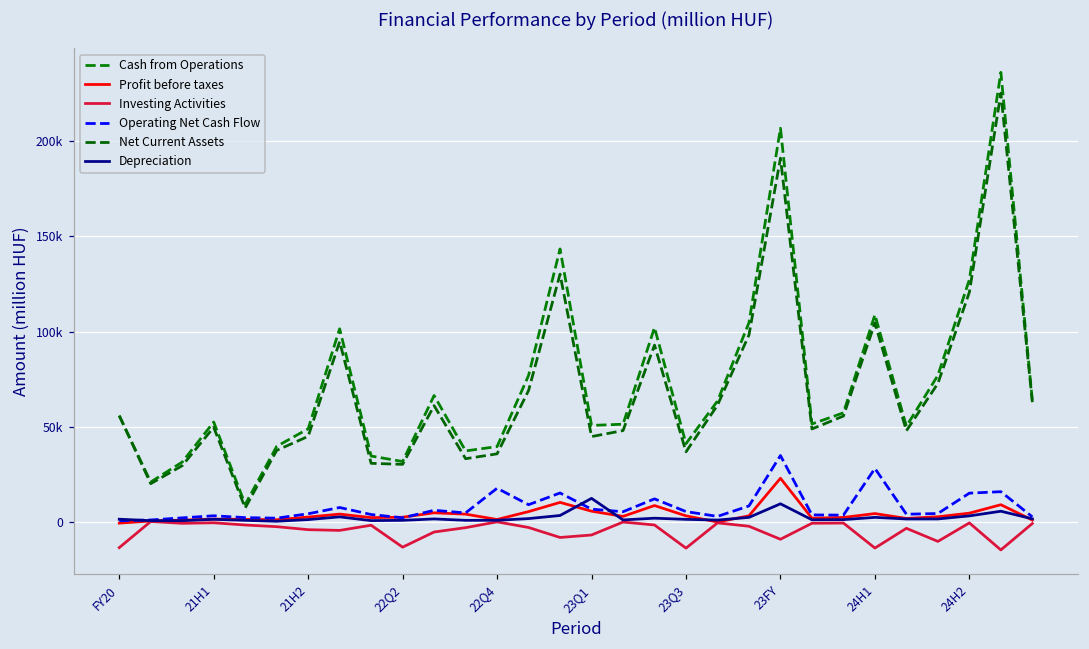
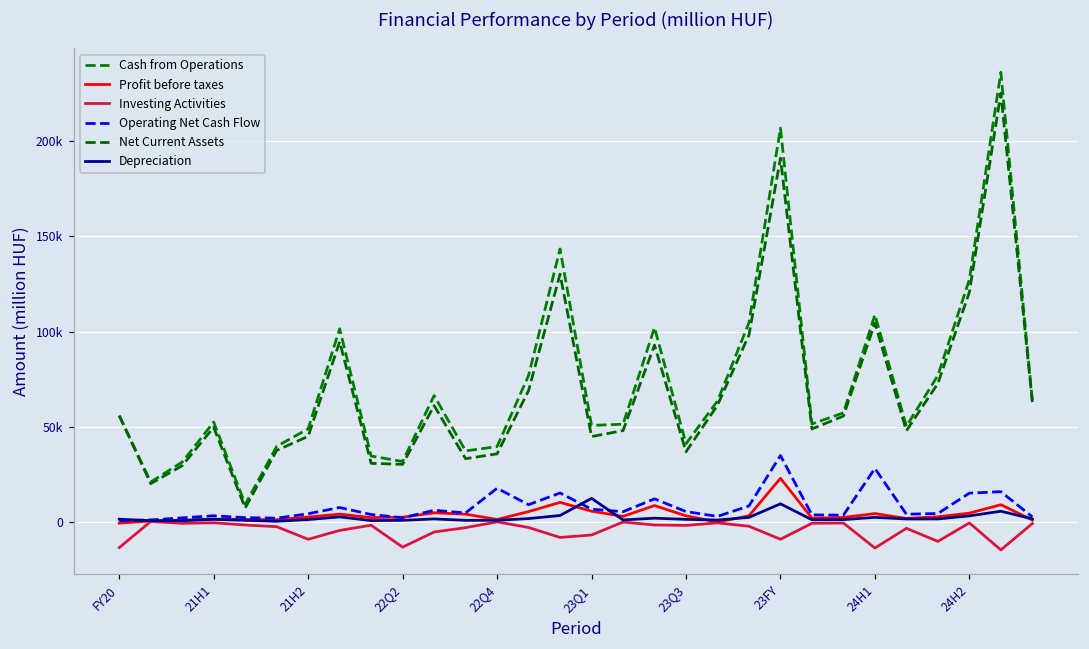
Investing Activities, 21H2: -4000 -> -9000
Investing Activities, 23Q3: -14000 -> -2000
